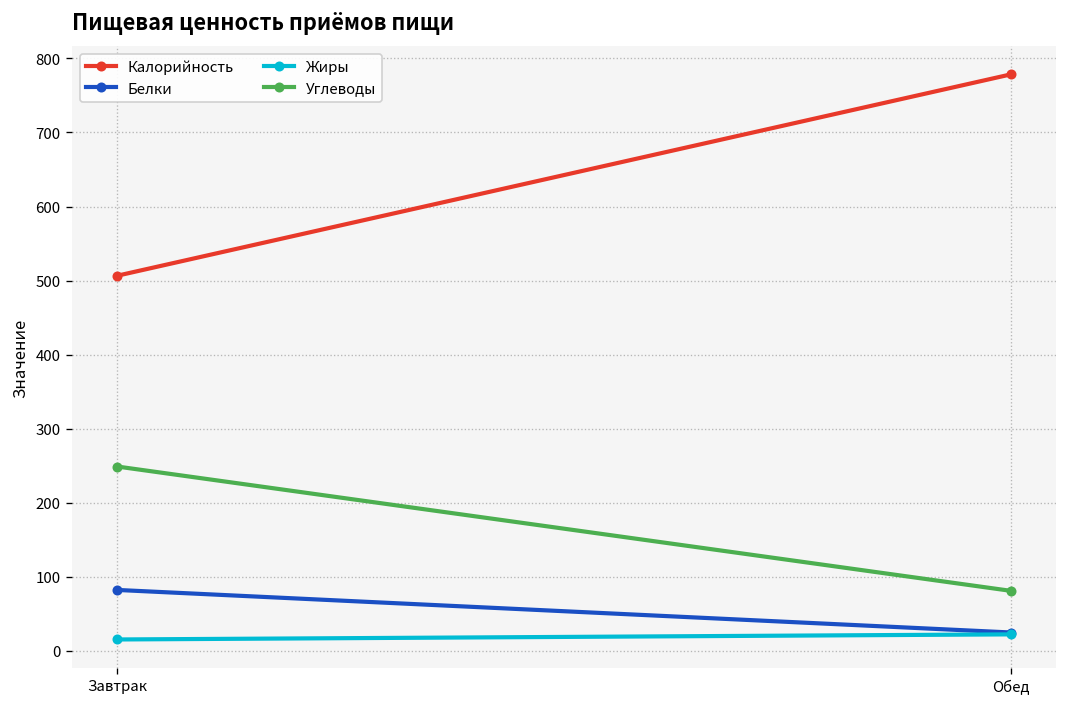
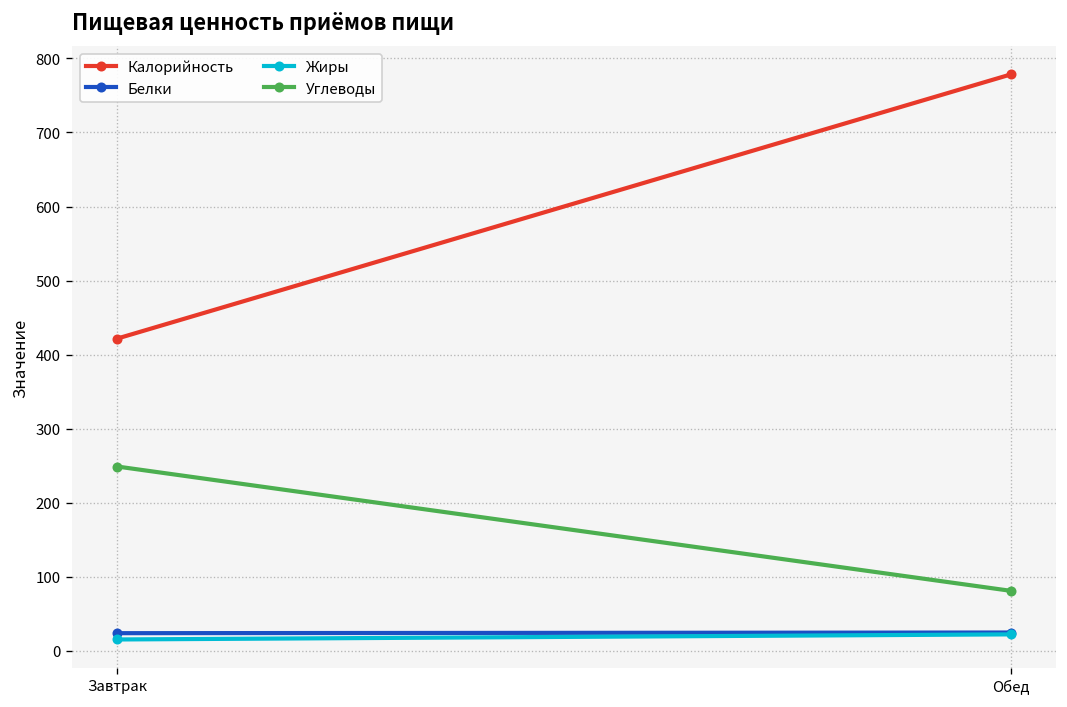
Калорийность, Завтрак: 510 -> 420
Белки, Завтрак: 80 -> 20
